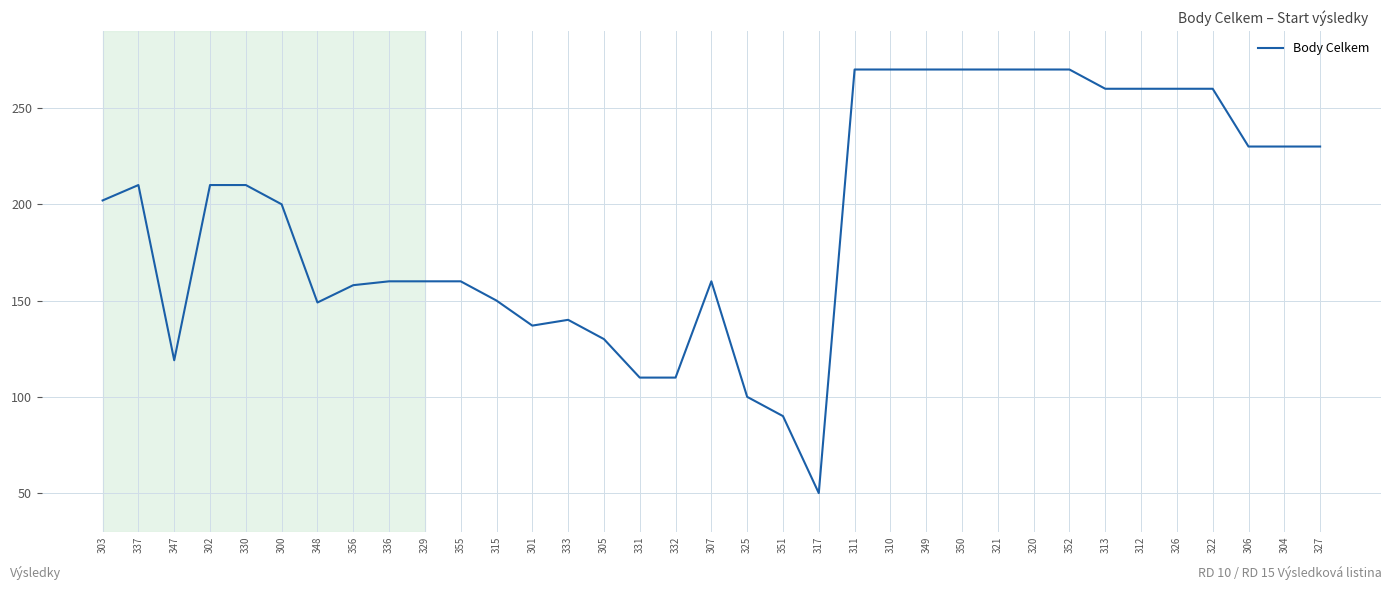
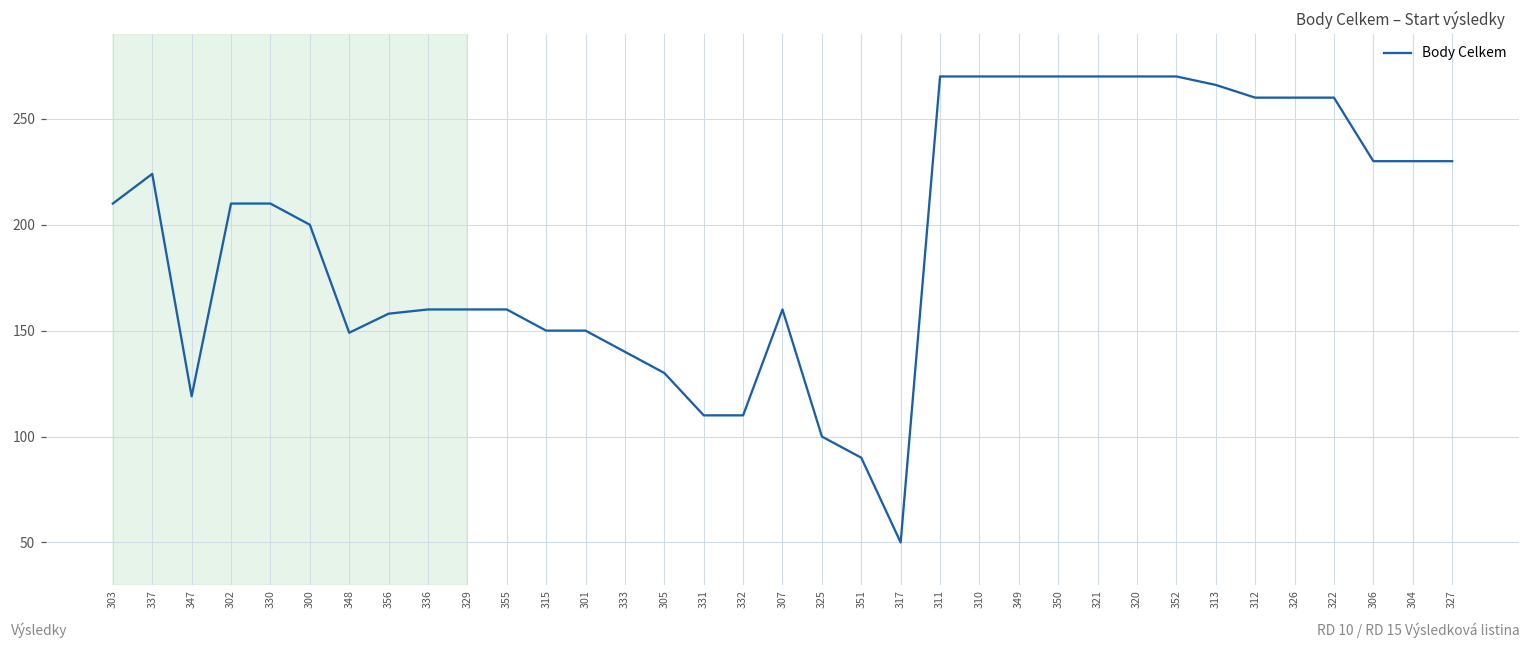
303: 202 -> 210
337: 210 -> 224
301: 137 -> 150
313: 260 -> 266
